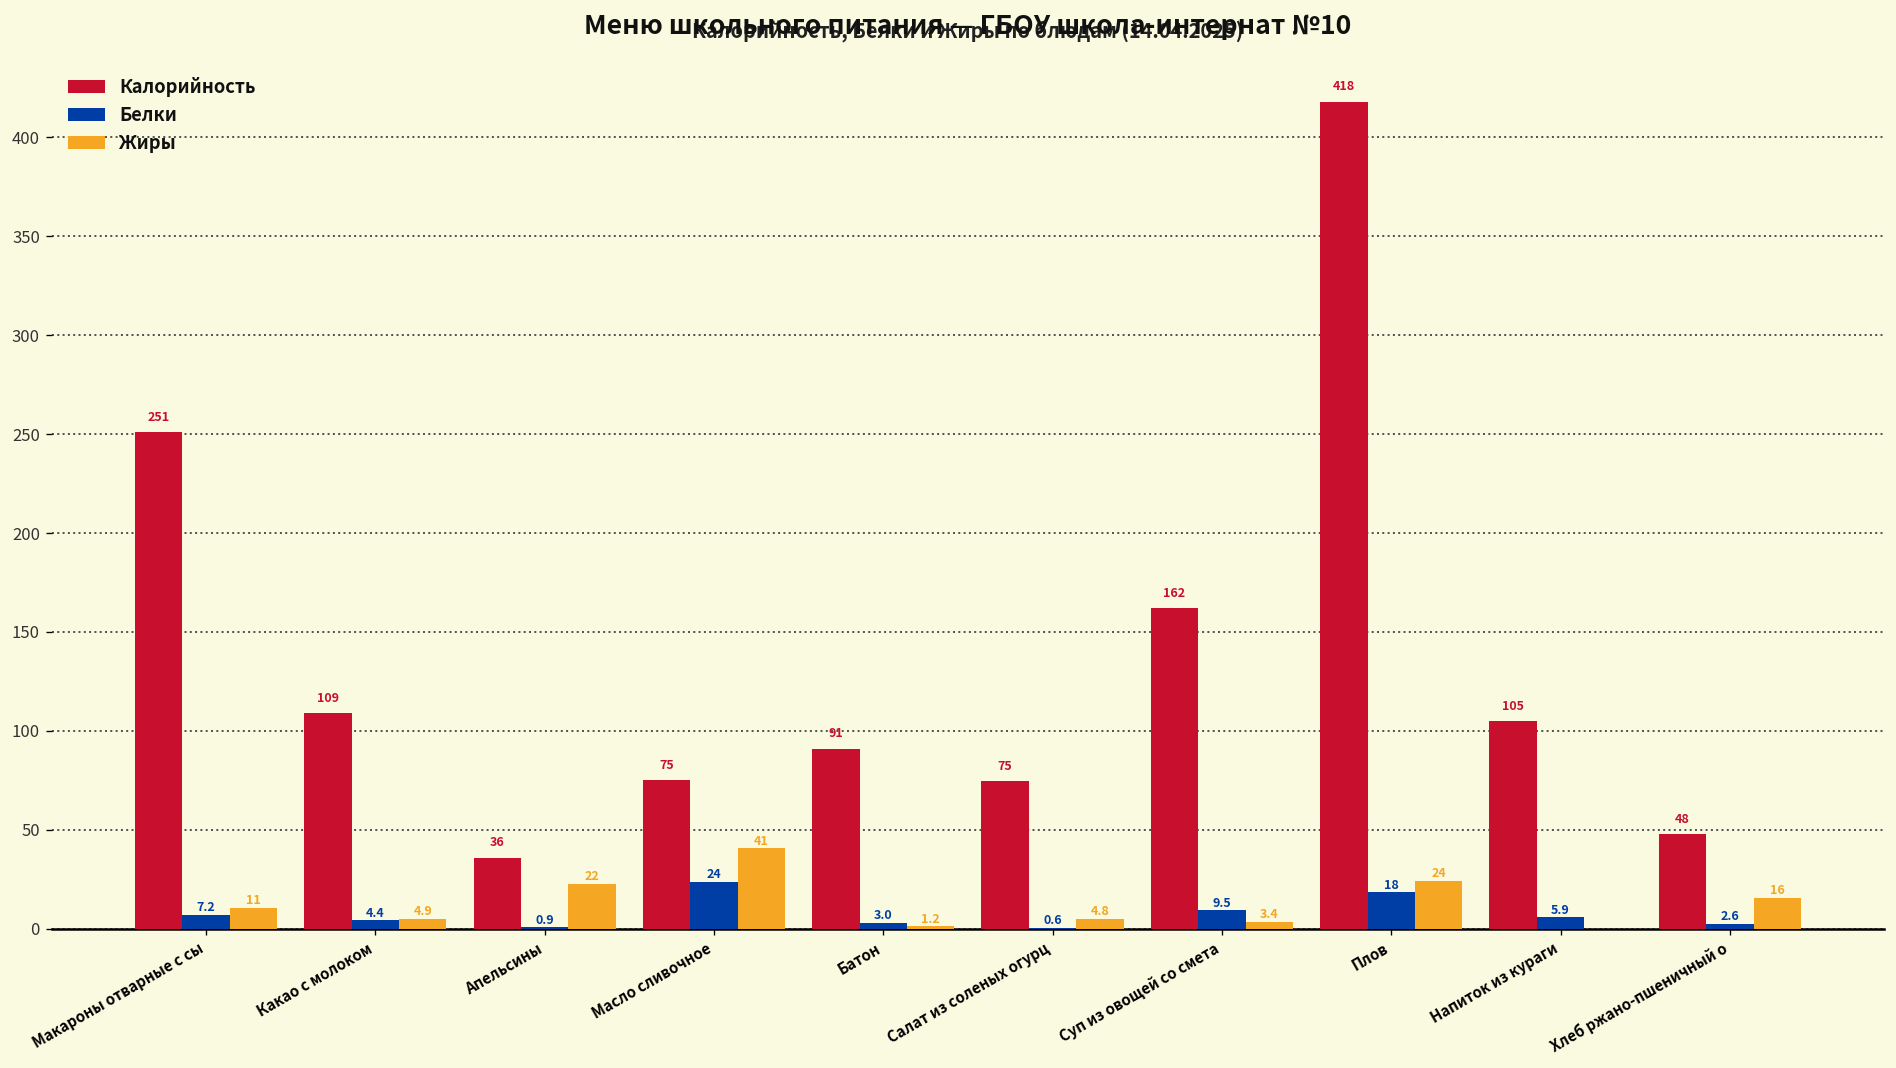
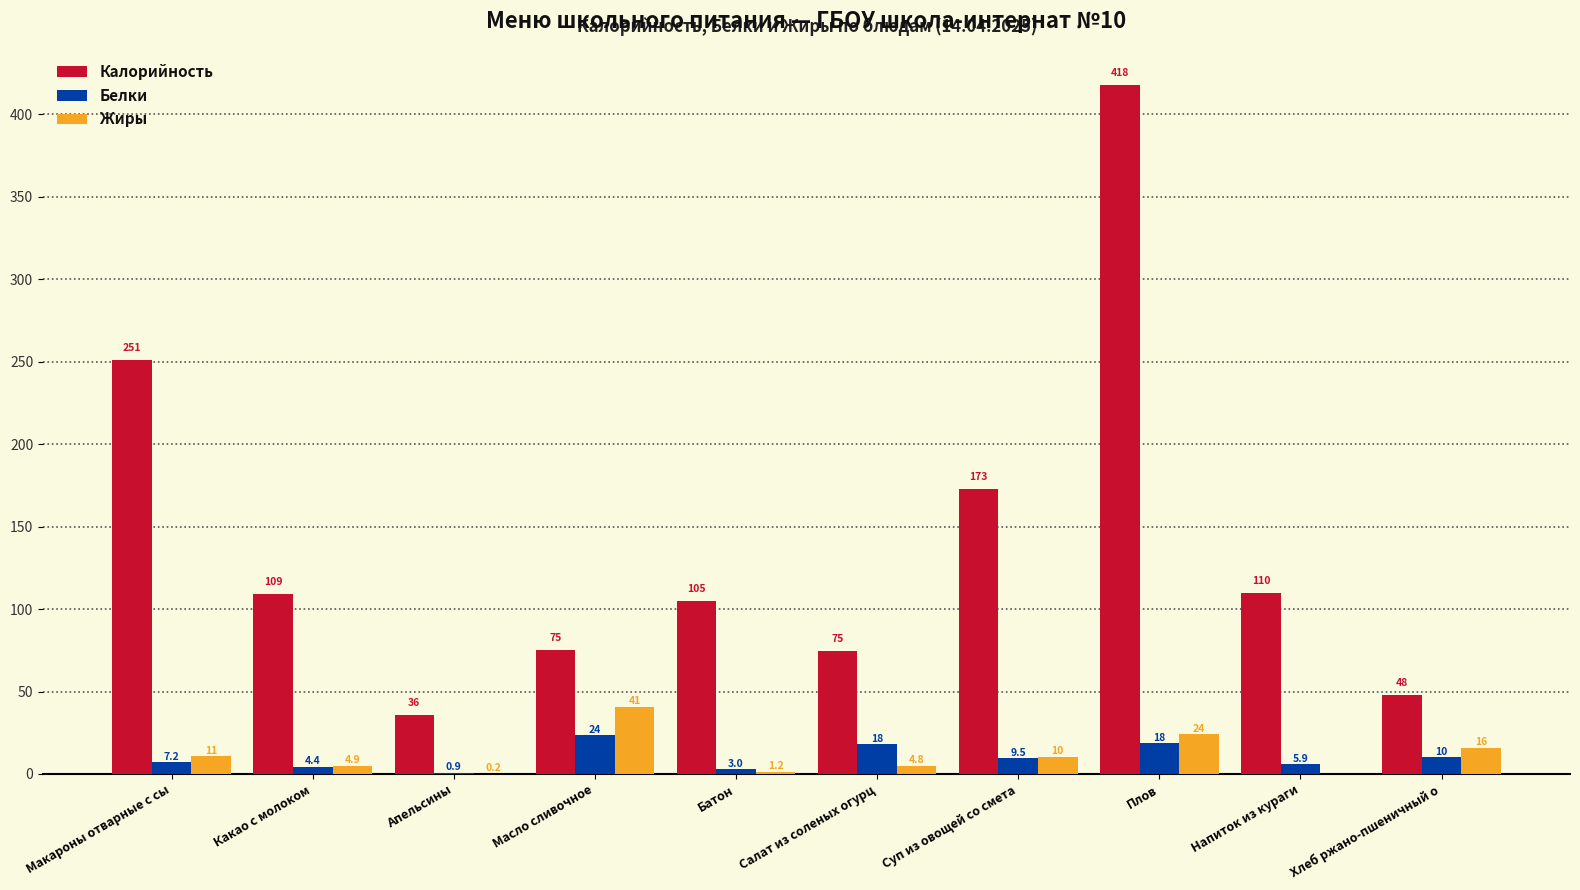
Жиры, Апельсины: 22 -> 0.2
Калорийность, Батон: 91 -> 105
Белки, Салат из соленых огурц: 0.6 -> 18
Калорийность, Суп из овощей со смета: 162 -> 173
Жиры, Суп из овощей со смета: 3.4 -> 10
Калорийность, Напиток из кураги: 105 -> 110
Белки, Хлеб ржано-пшеничный о: 2.6 -> 10
